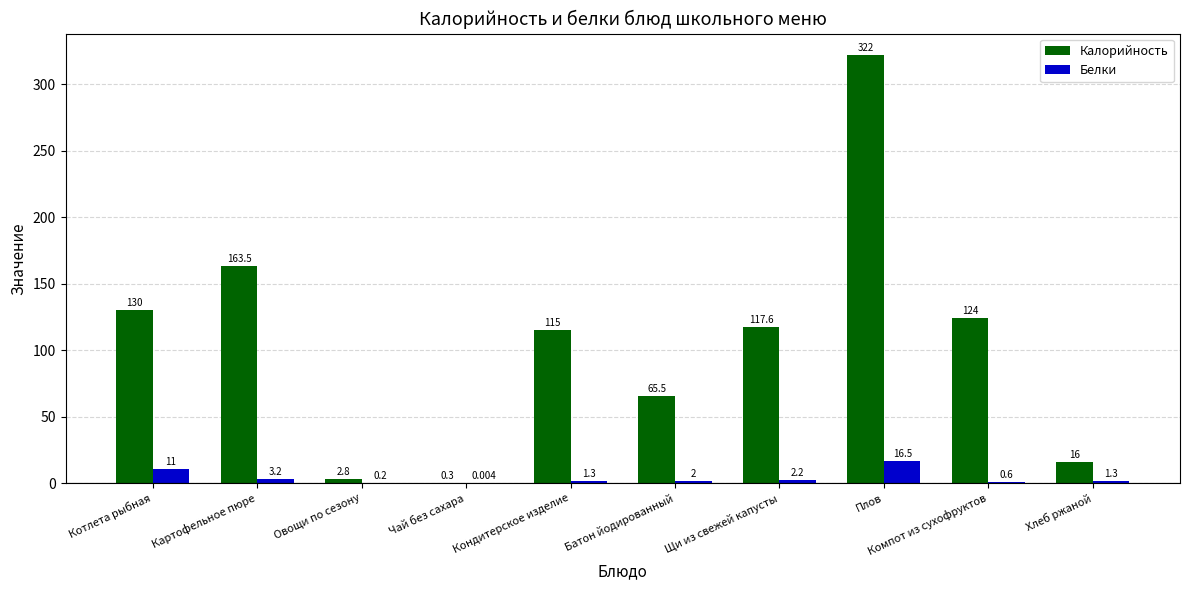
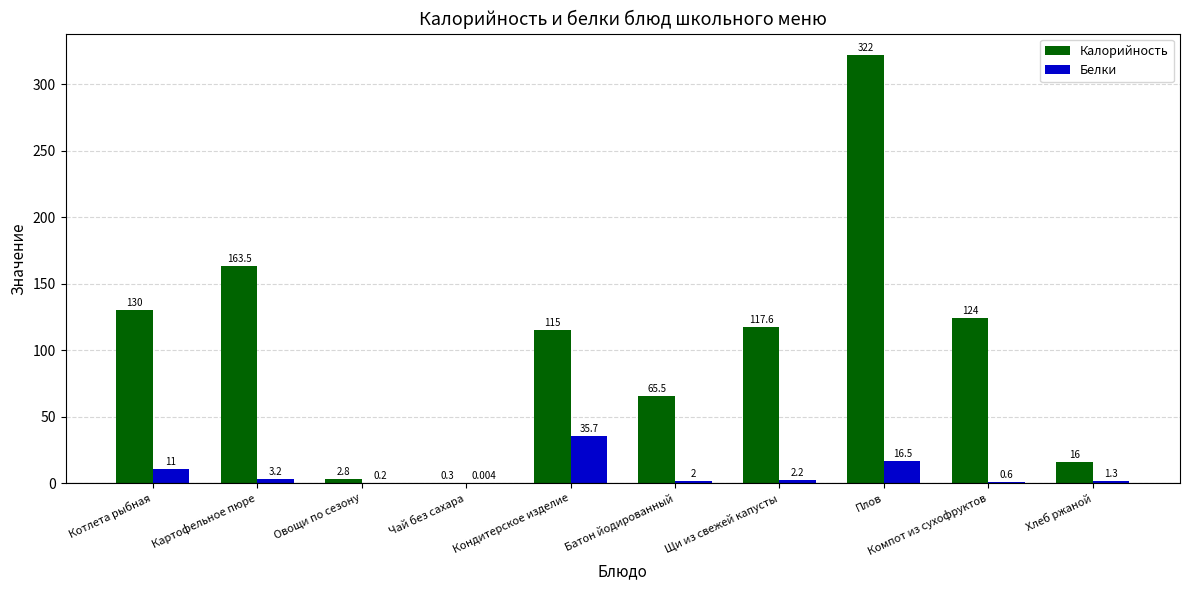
Белки, Кондитерское изделие: 1.3 -> 35.7
